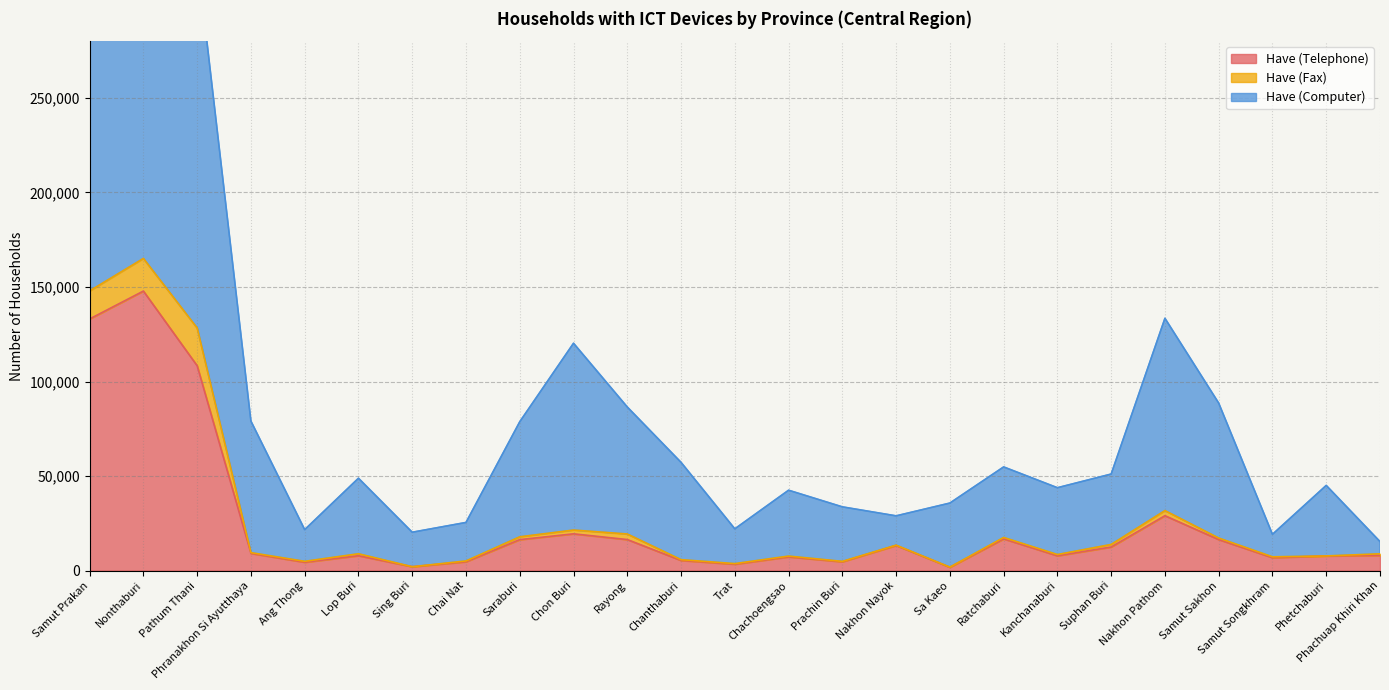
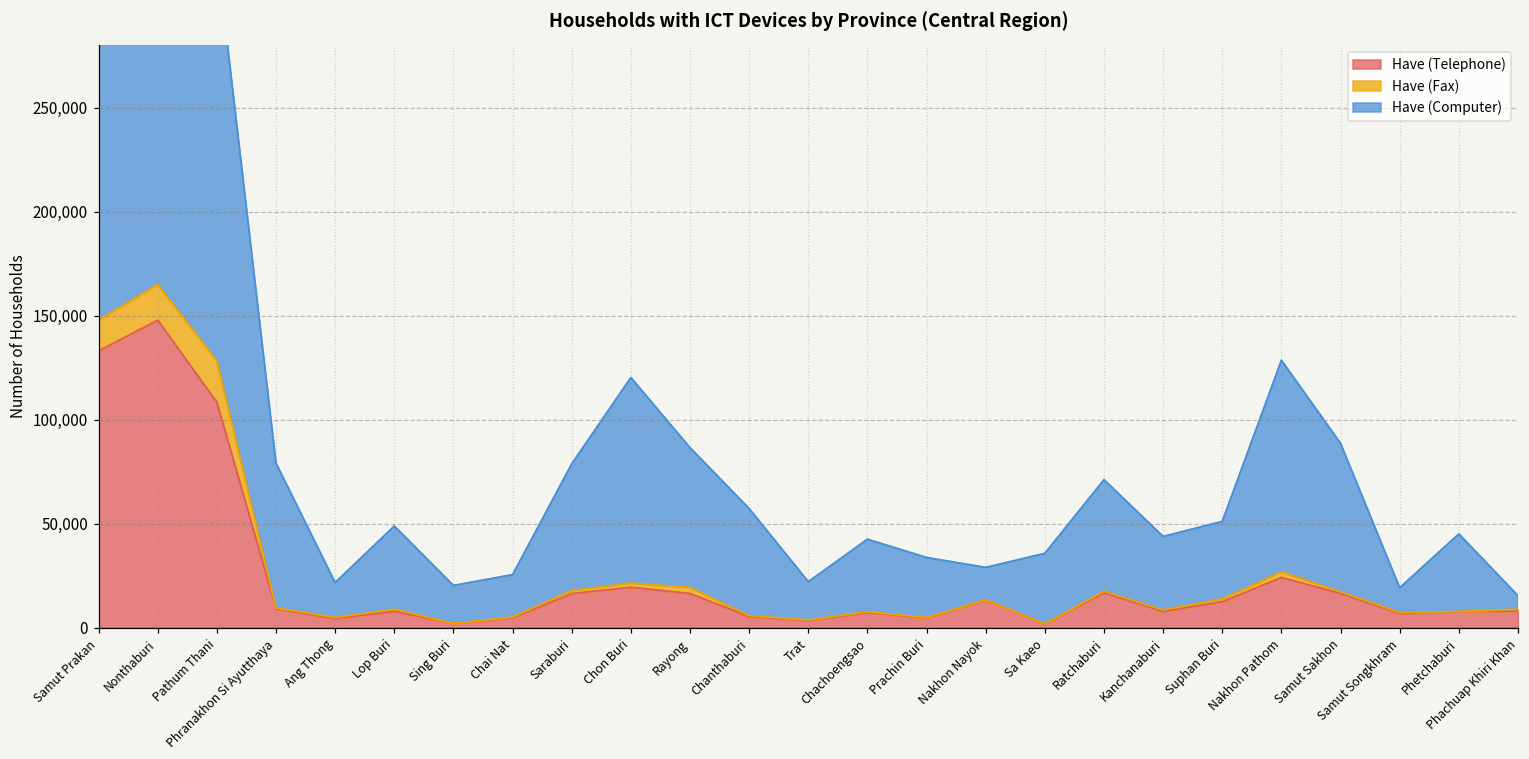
Have (Computer), Ratchaburi: 37,000 -> 54,000
Have (Telephone), Nakhon Pathom: 29,000 -> 24,000
